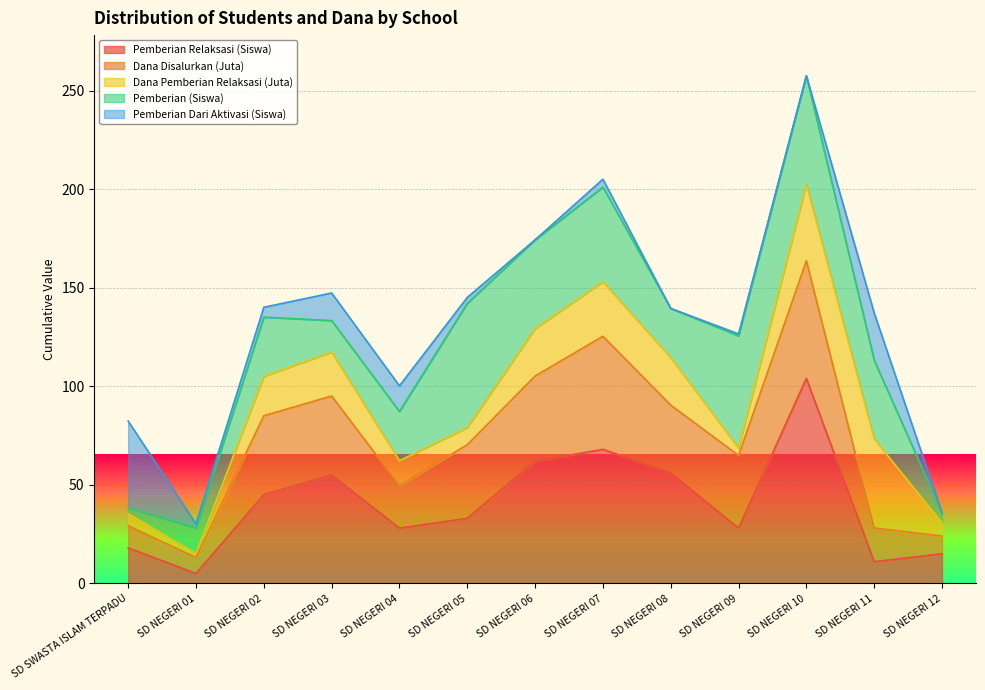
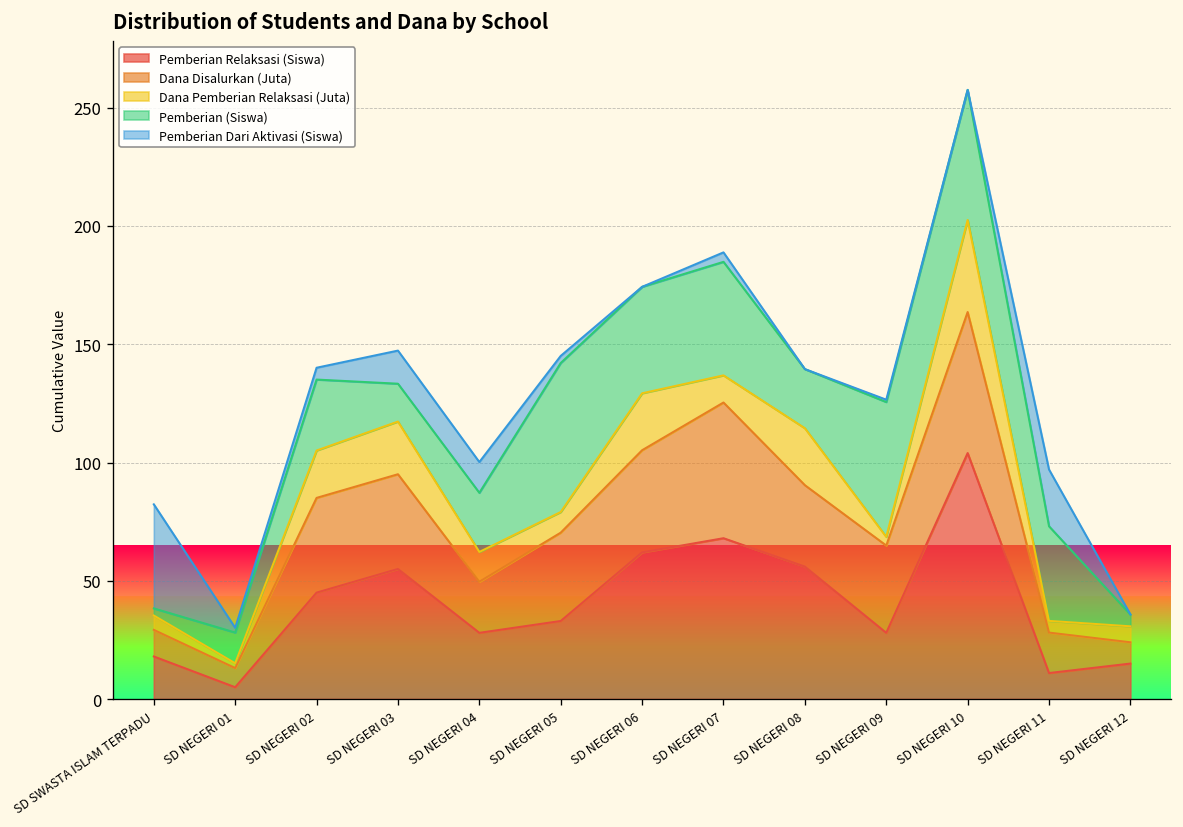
Dana Pemberian Relaksasi (Juta), SD NEGERI 07: 28 -> 11
Dana Pemberian Relaksasi (Juta), SD NEGERI 11: 45 -> 5
